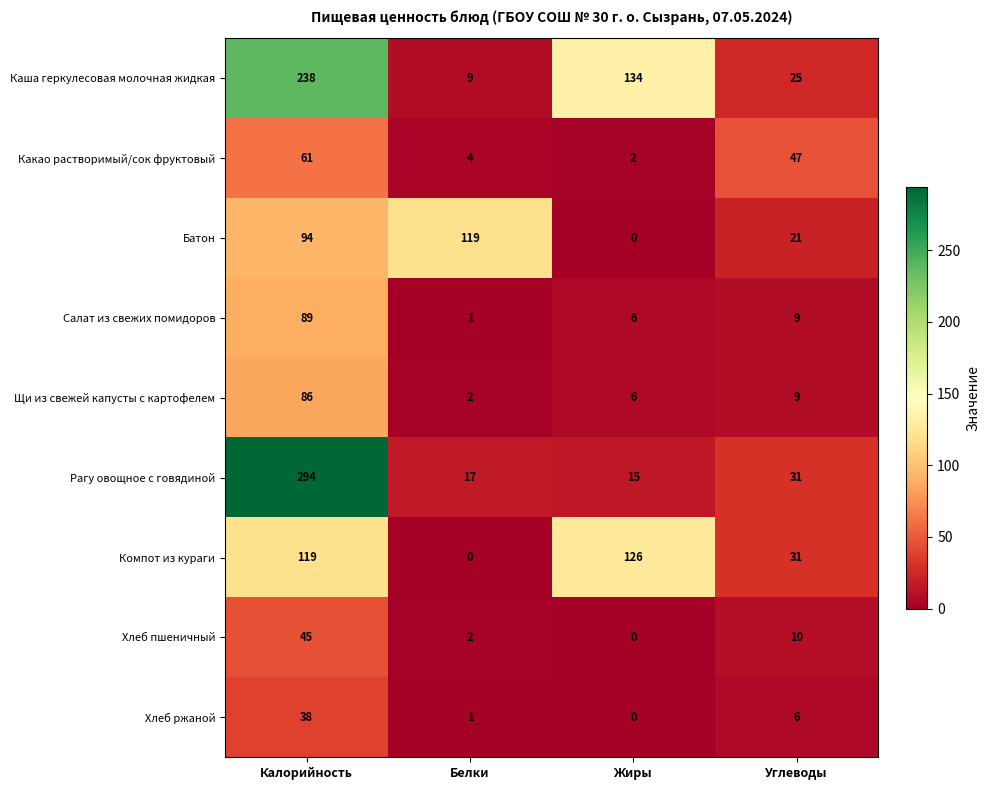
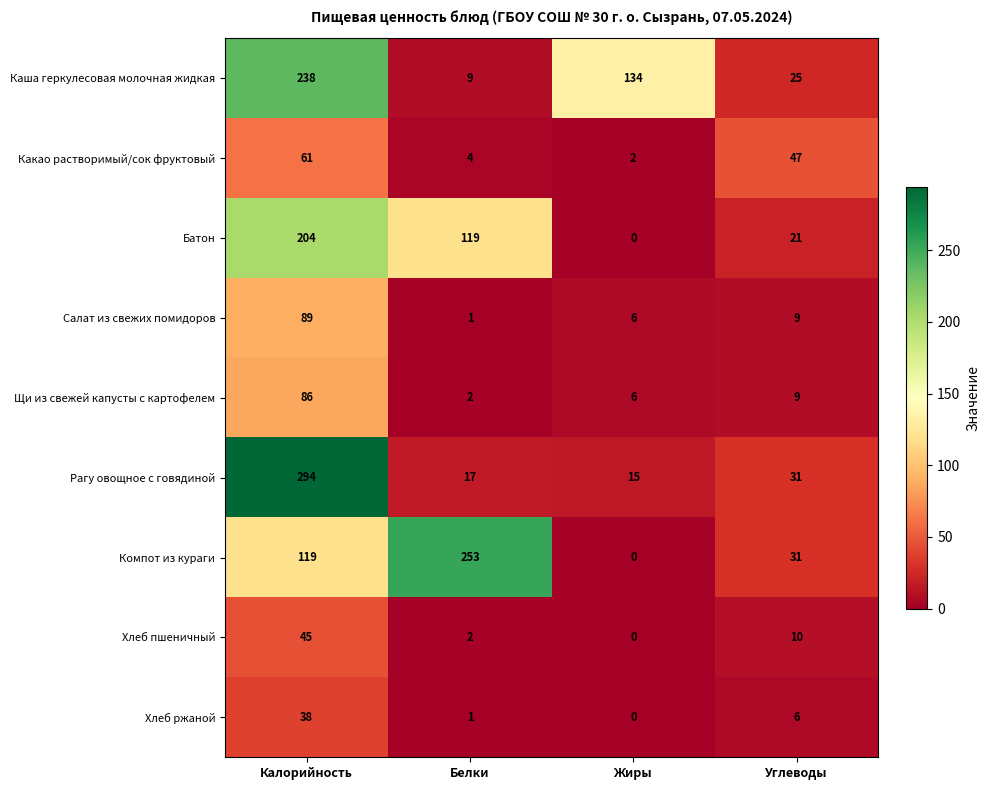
Батон, Калорийность: 94 -> 204
Компот из кураги, Белки: 0 -> 253
Компот из кураги, Жиры: 126 -> 0
